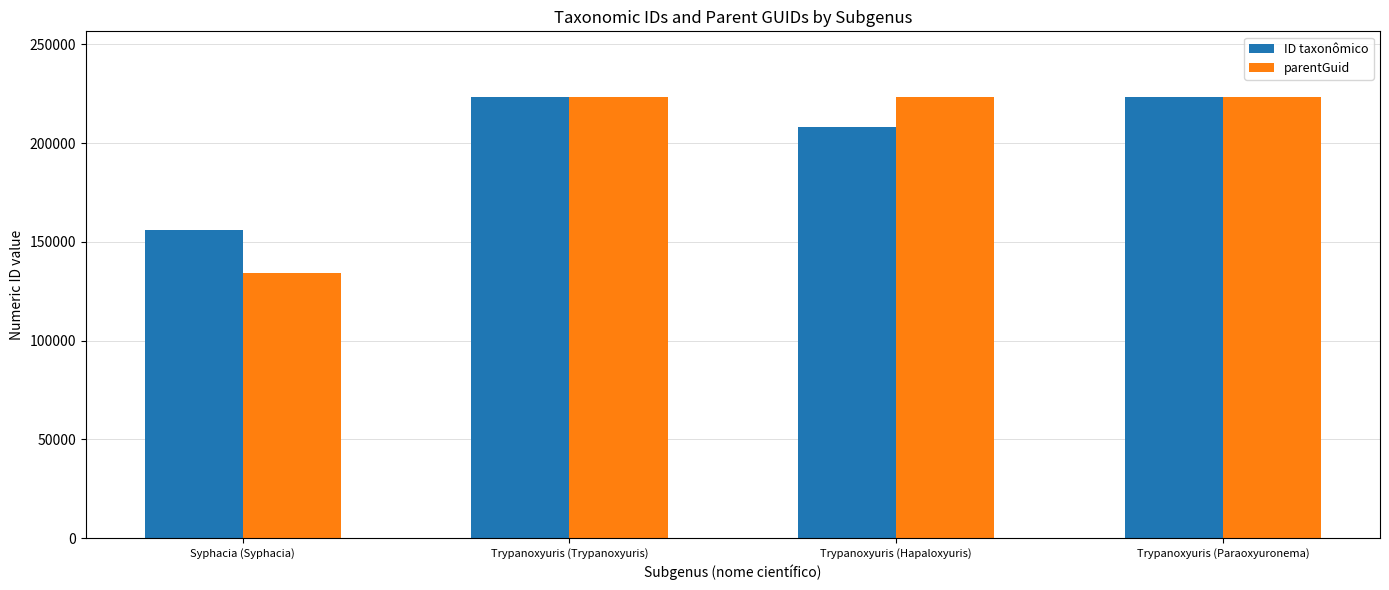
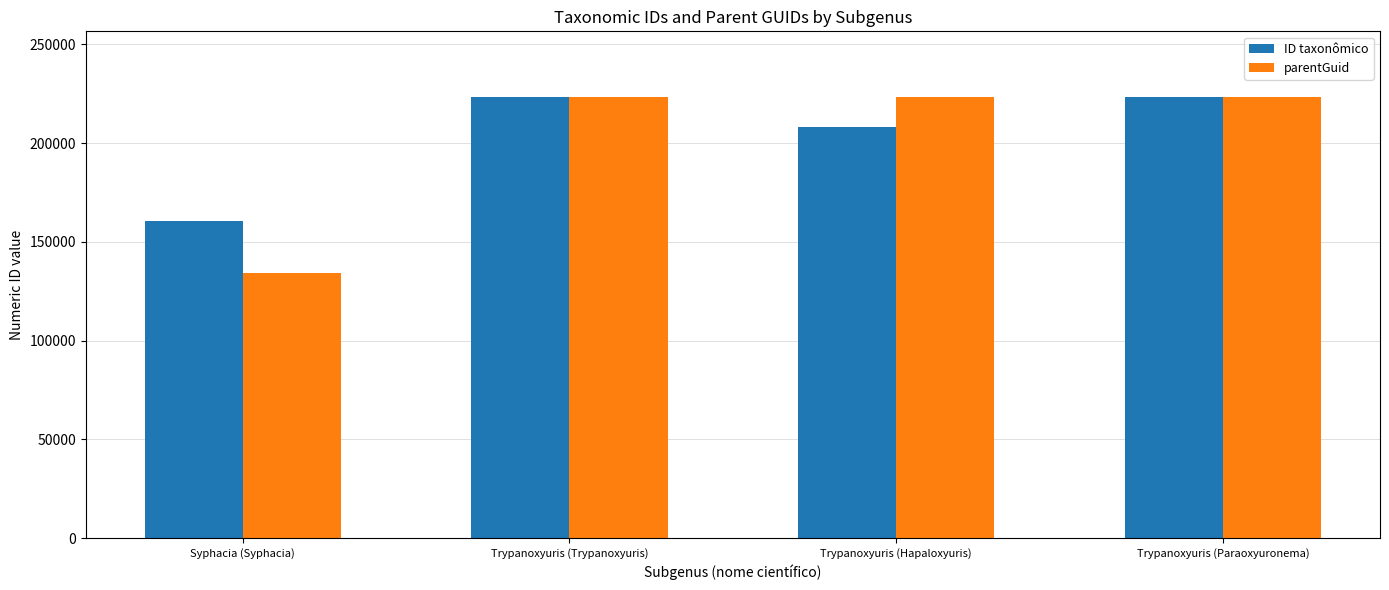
ID taxonômico, Syphacia (Syphacia): 156000 -> 161000
